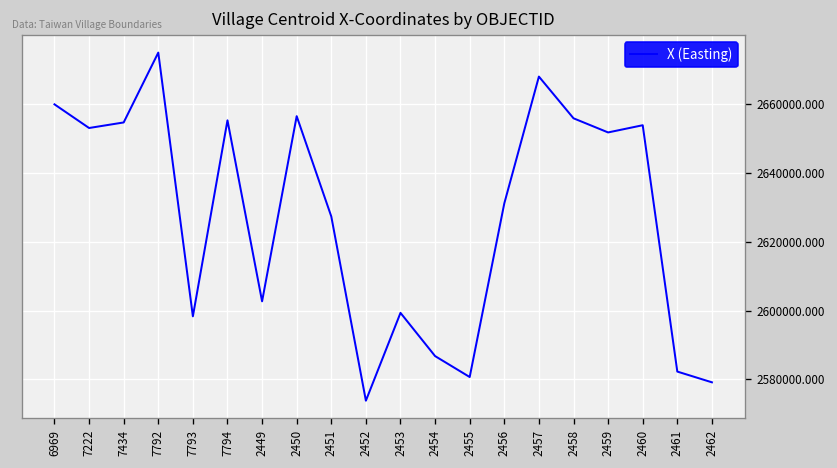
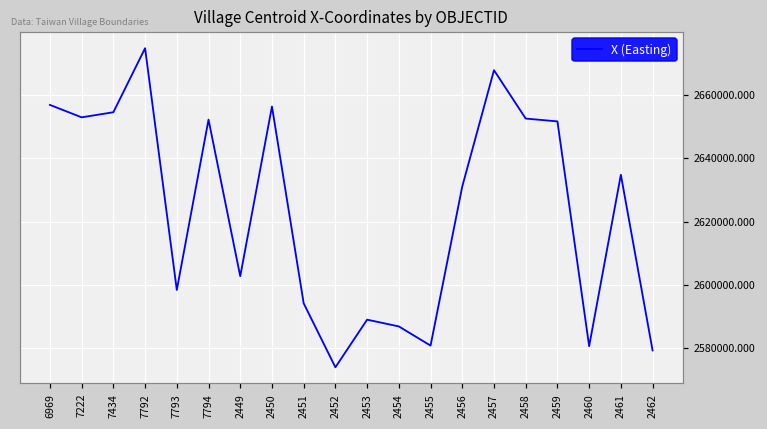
6969: 2660000 -> 2657000
7794: 2655000 -> 2652000
2451: 2627000 -> 2594000
2453: 2599000 -> 2589000
2458: 2656000 -> 2653000
2460: 2654000 -> 2581000
2461: 2582000 -> 2635000
